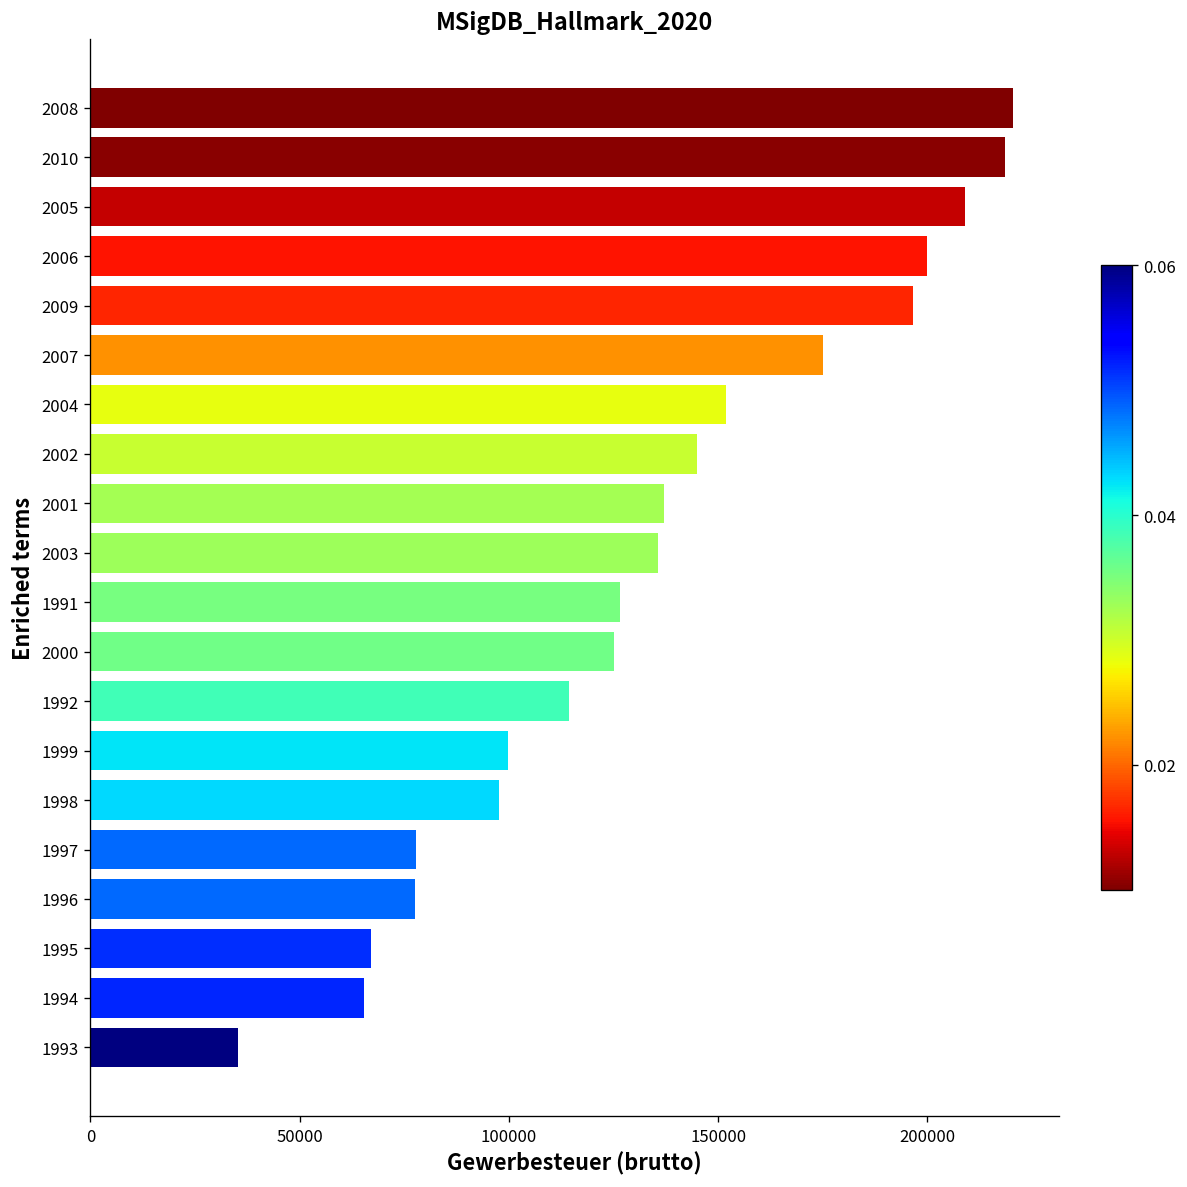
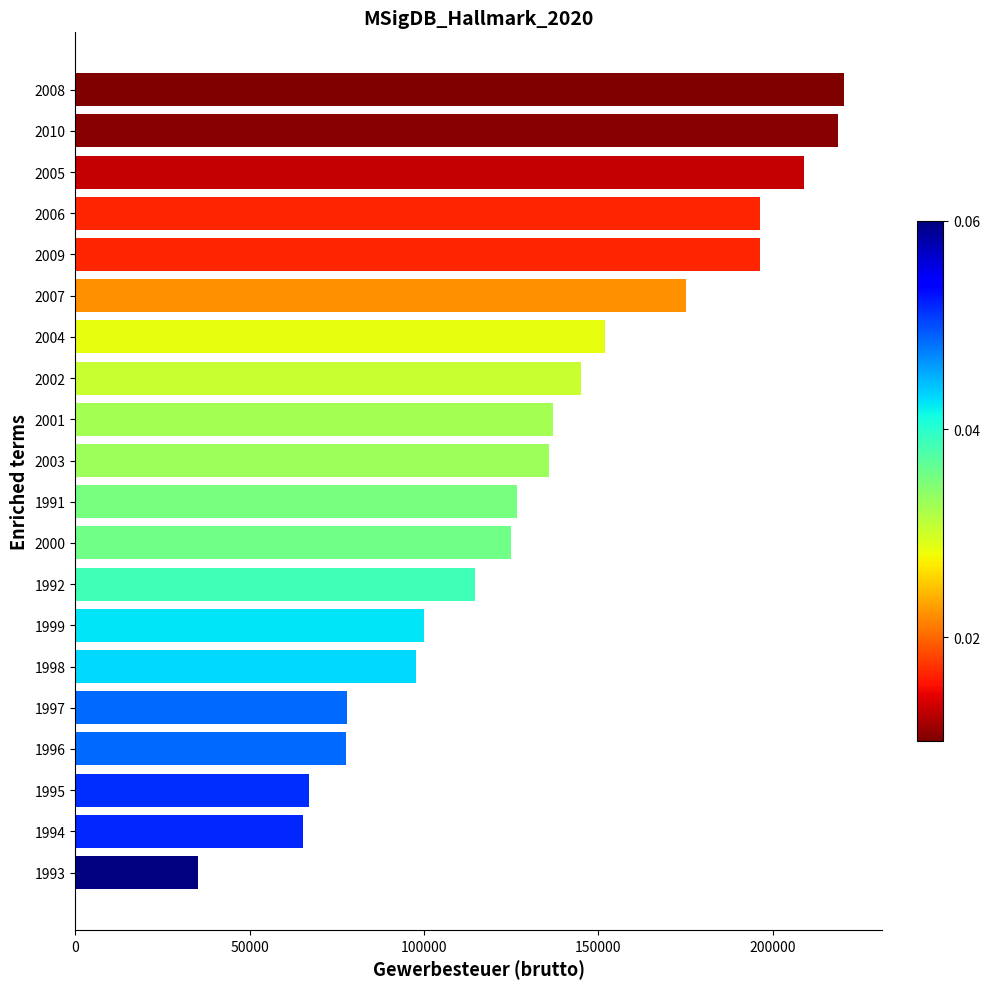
2006: 200000 -> 196000
